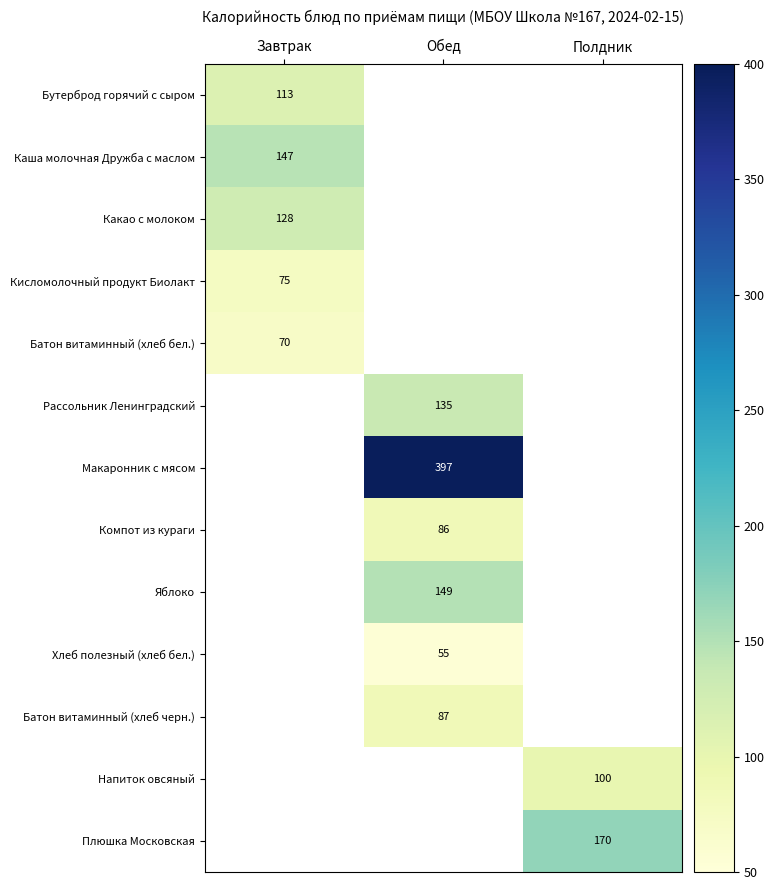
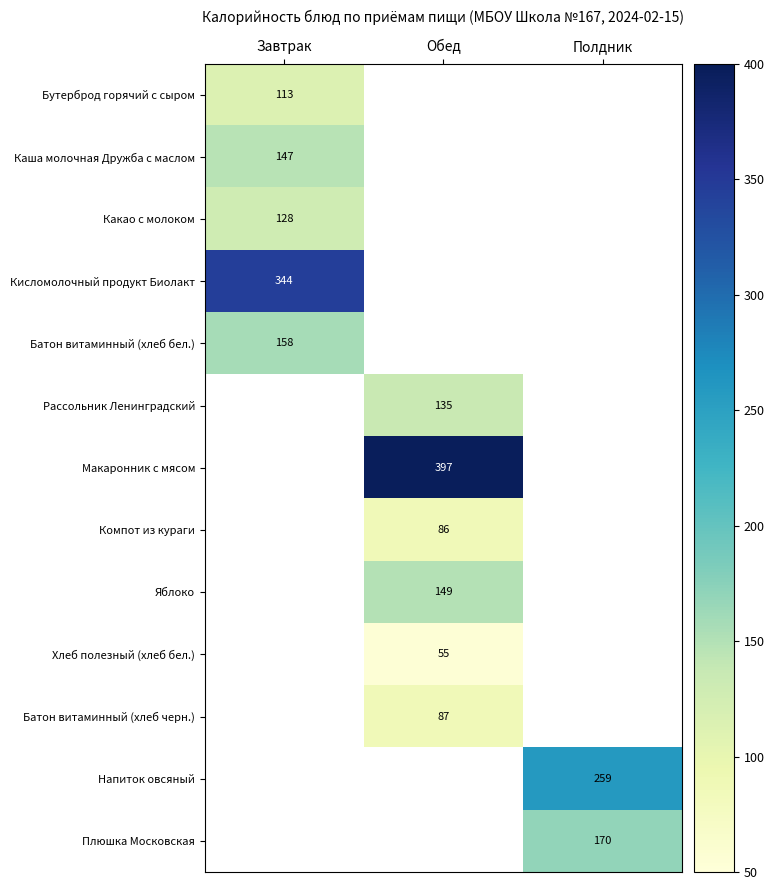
Кисломолочный продукт Биолакт, Завтрак: 75 -> 344
Батон витаминный (хлеб бел.), Завтрак: 70 -> 158
Напиток овсяный, Полдник: 100 -> 259
